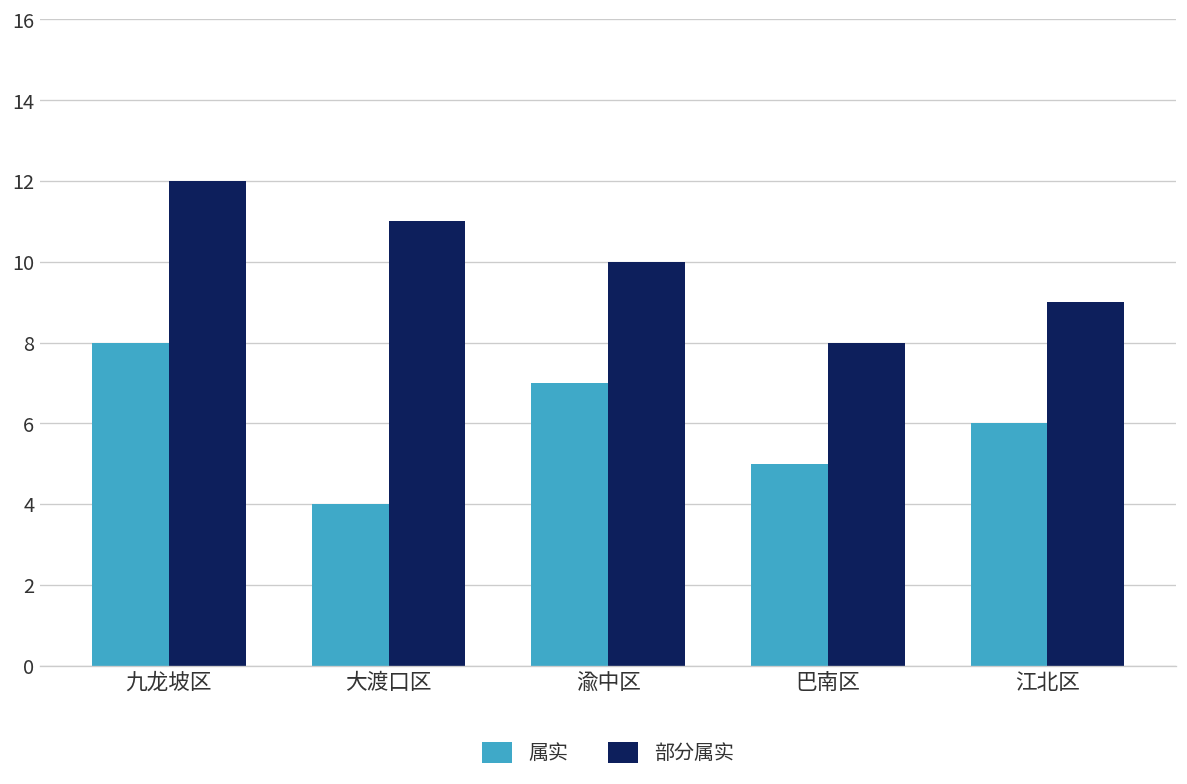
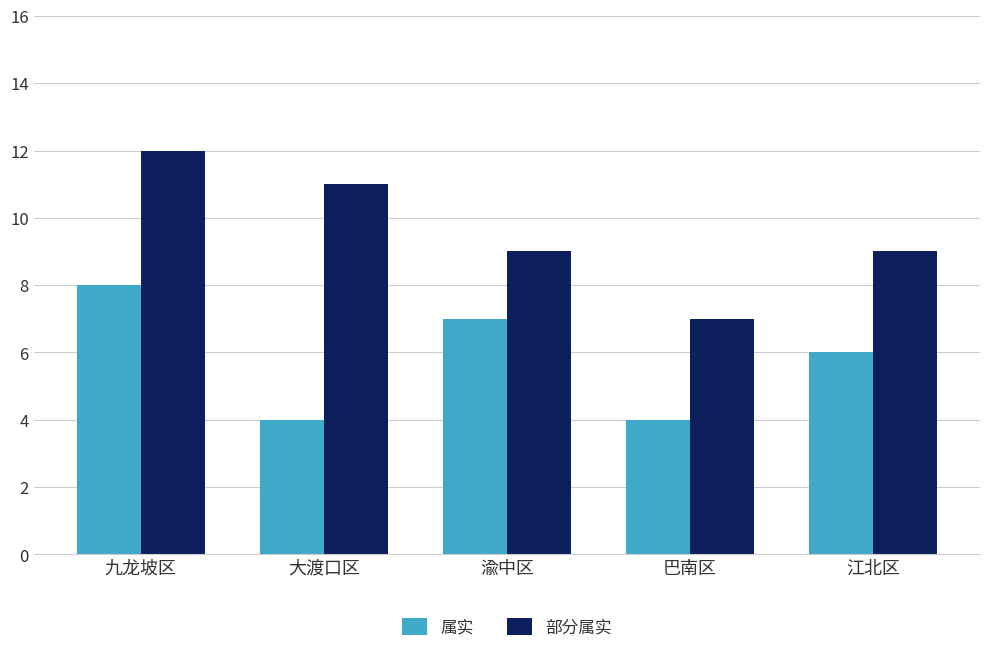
部分属实, 渝中区: 10 -> 9
属实, 巴南区: 5 -> 4
部分属实, 巴南区: 8 -> 7
